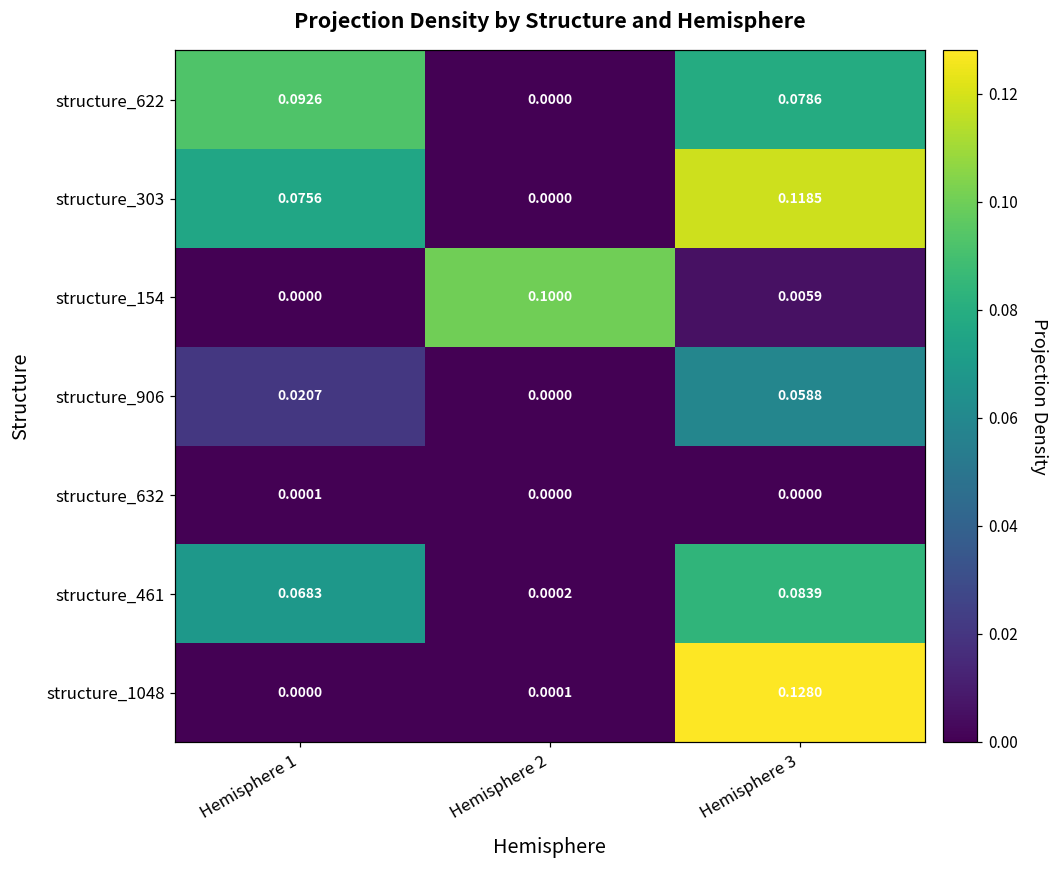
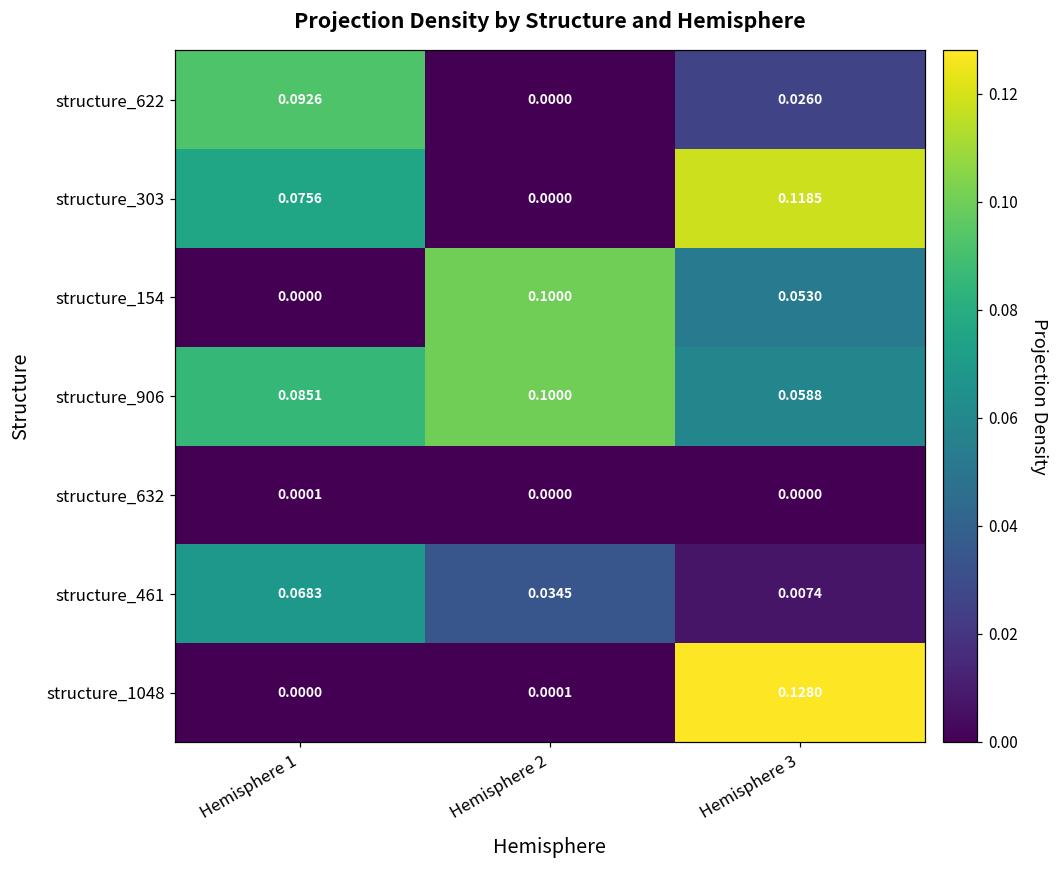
structure_622, Hemisphere 3: 0.0786 -> 0.0260
structure_154, Hemisphere 3: 0.0059 -> 0.0530
structure_906, Hemisphere 1: 0.0207 -> 0.0851
structure_906, Hemisphere 2: 0.0000 -> 0.1000
structure_461, Hemisphere 2: 0.0002 -> 0.0345
structure_461, Hemisphere 3: 0.0839 -> 0.0074
